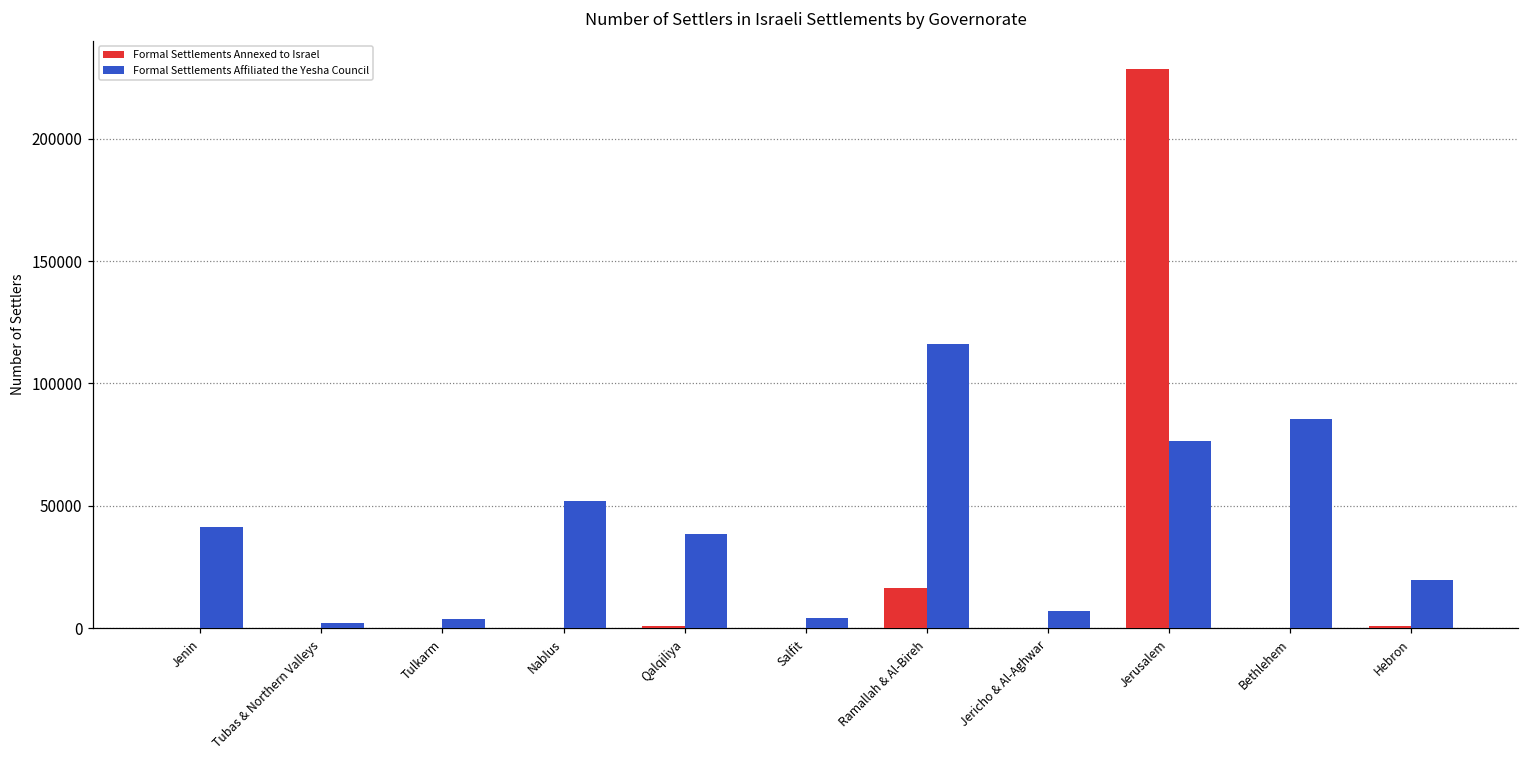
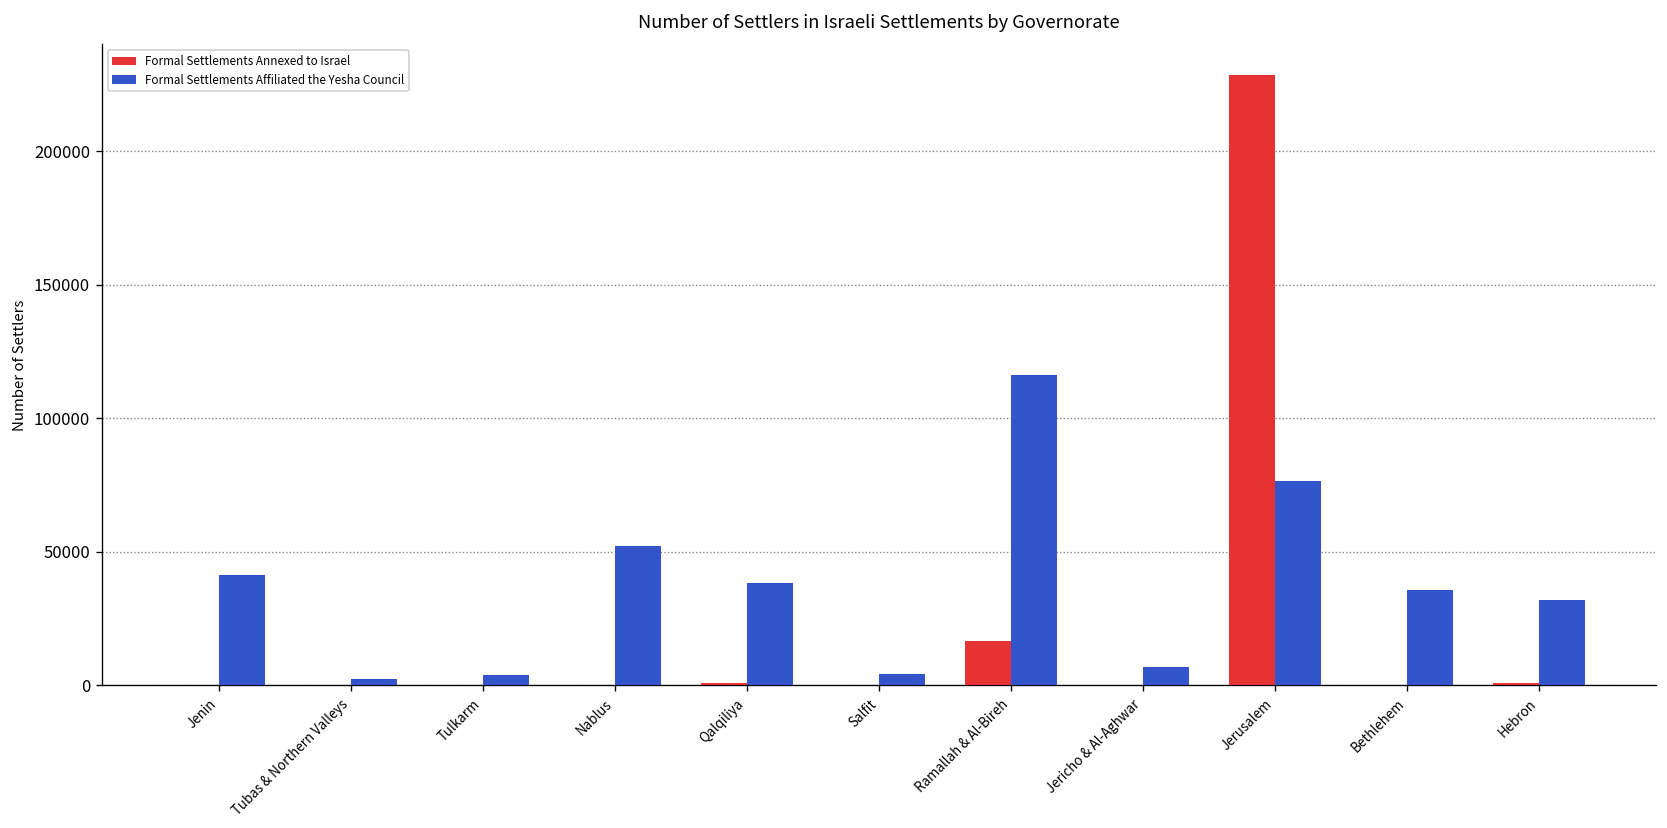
Formal Settlements Affiliated the Yesha Council, Bethlehem: 86000 -> 36000
Formal Settlements Affiliated the Yesha Council, Hebron: 20000 -> 32000
